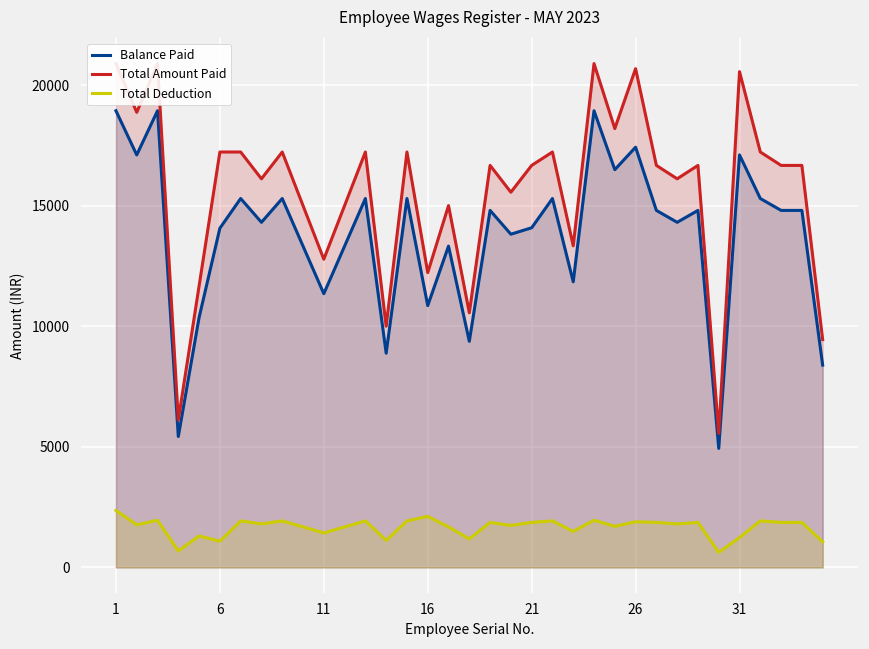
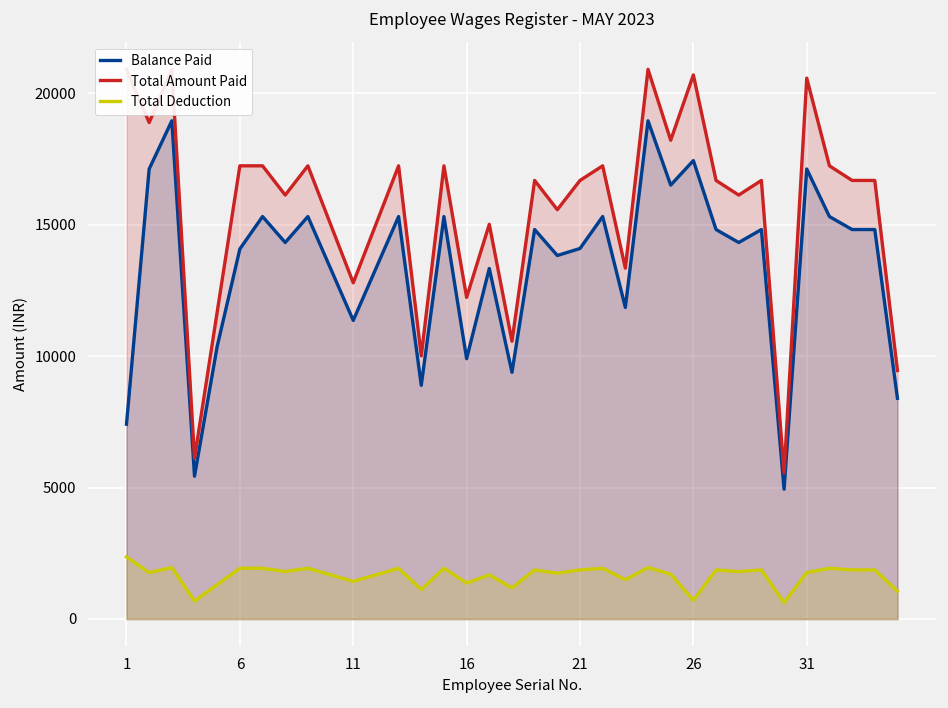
Balance Paid, 1: 18900 -> 7400
Total Deduction, 6: 1100 -> 1900
Balance Paid, 16: 10900 -> 9900
Total Deduction, 16: 2100 -> 1400
Total Deduction, 26: 1900 -> 700
Total Deduction, 31: 1200 -> 1800
